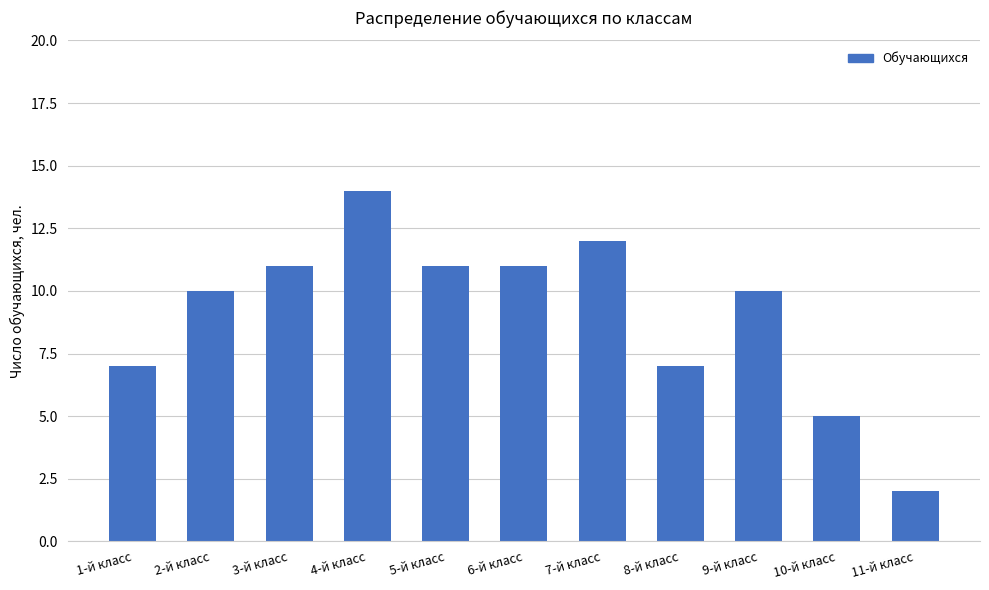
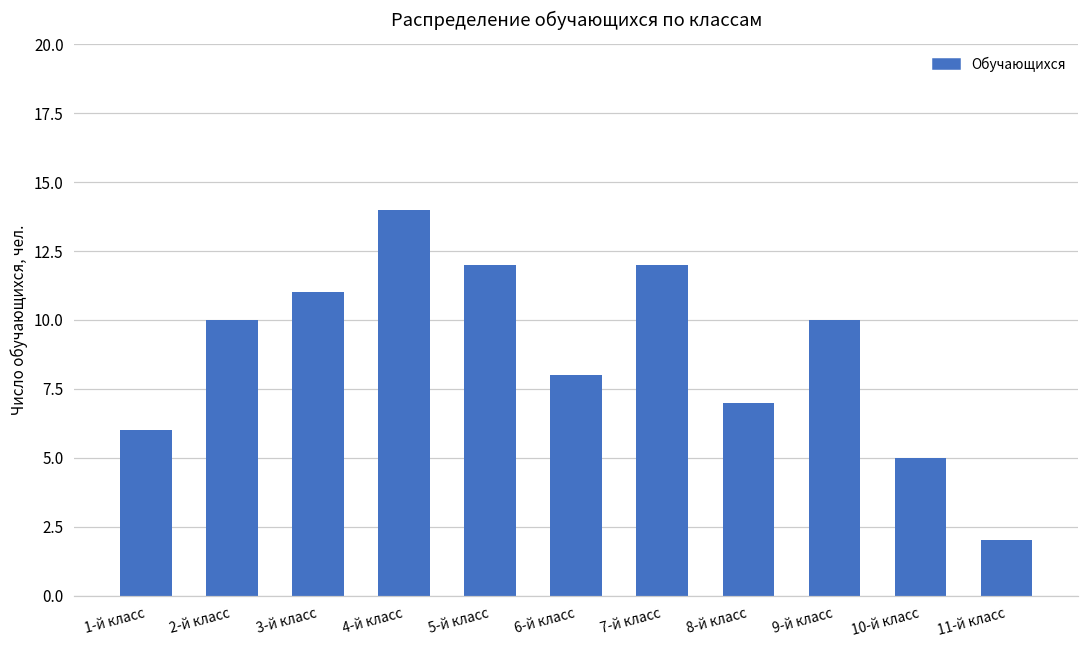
1-й класс: 7 -> 6
5-й класс: 11 -> 12
6-й класс: 11 -> 8
